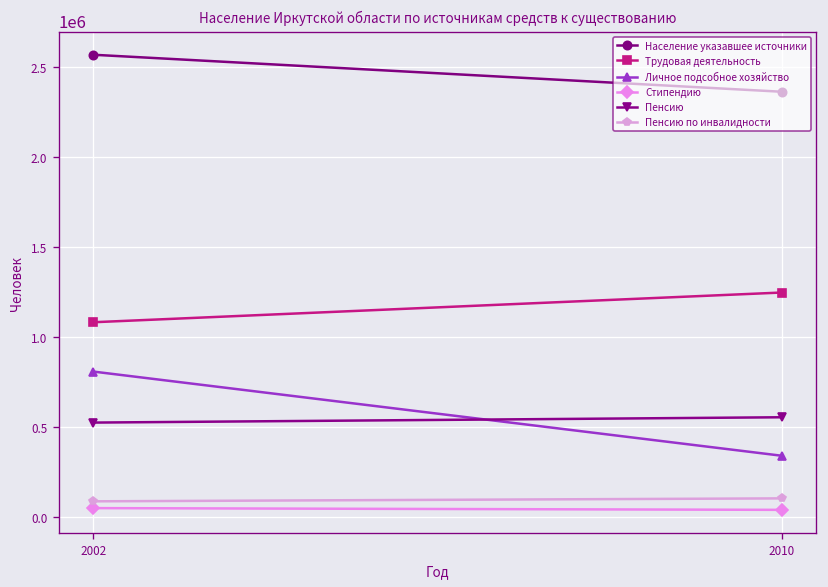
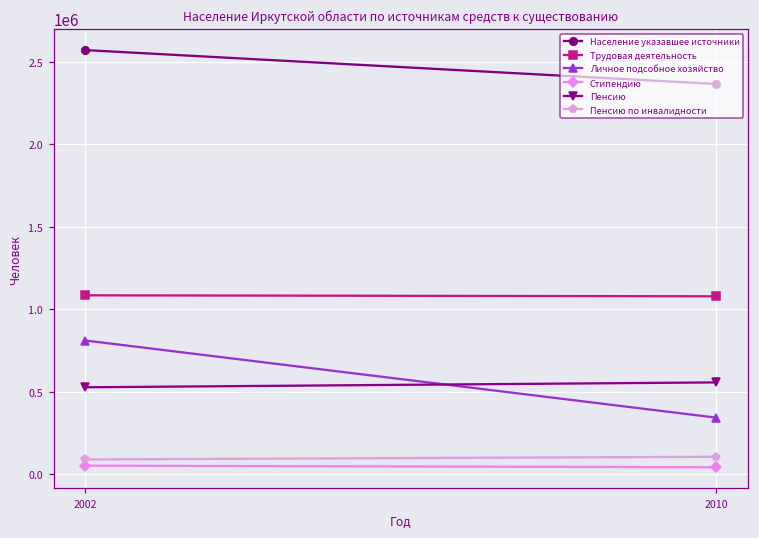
Трудовая деятельность, 2010: 1250000 -> 1080000
